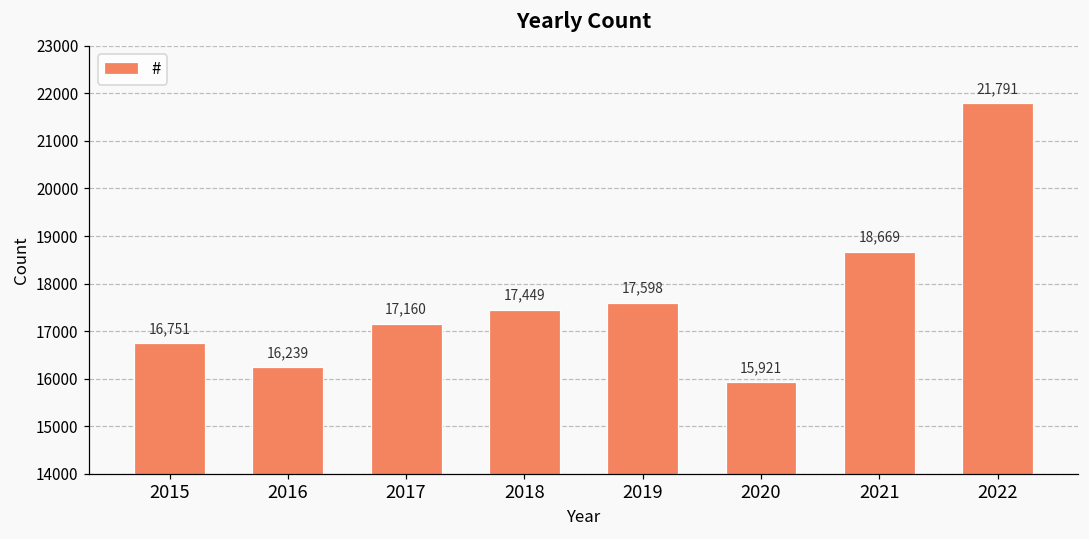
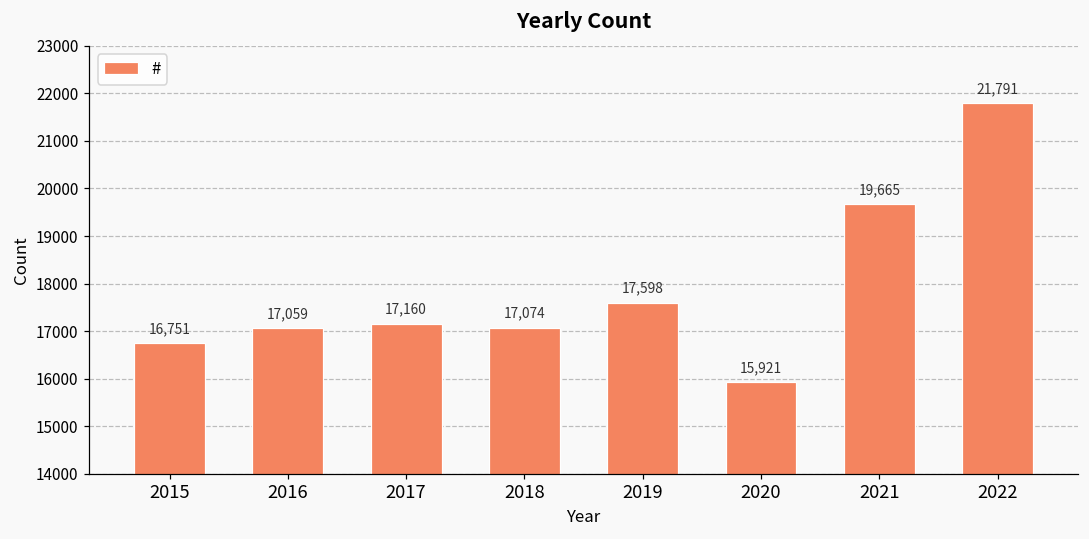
2016: 16,239 -> 17,059
2018: 17,449 -> 17,074
2021: 18,669 -> 19,665
